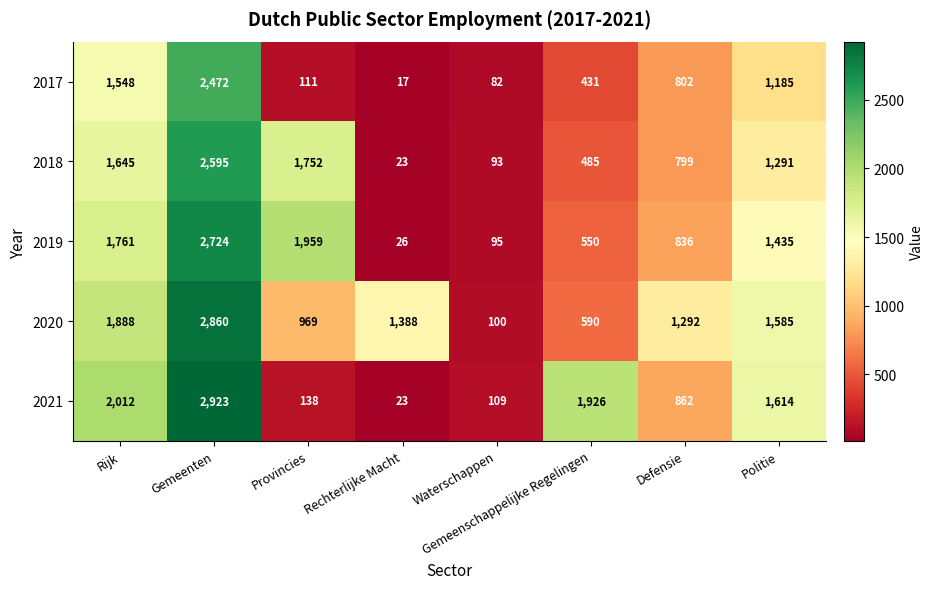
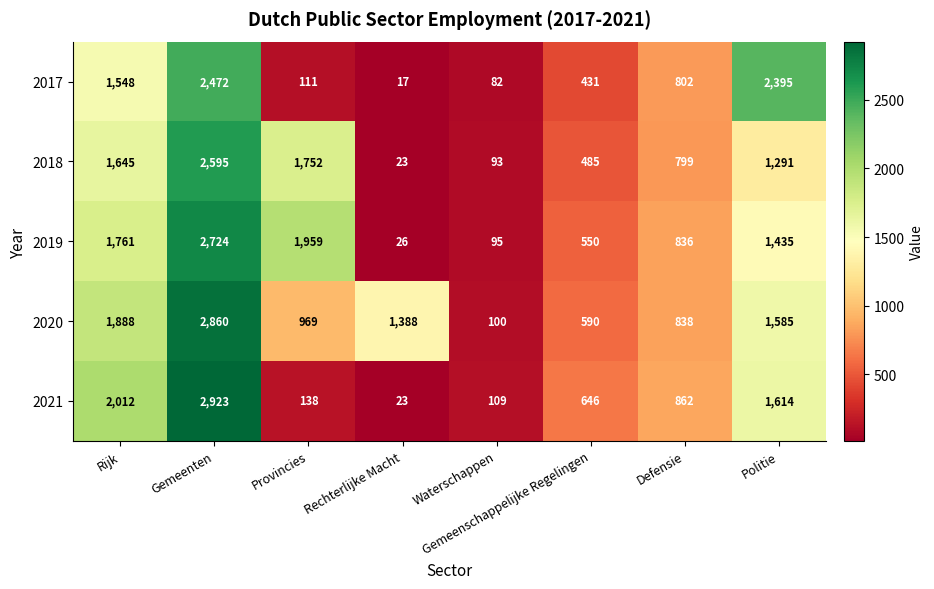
2017, Politie: 1,185 -> 2,395
2020, Defensie: 1,292 -> 838
2021, Gemeenschappelijke Regelingen: 1,926 -> 646
